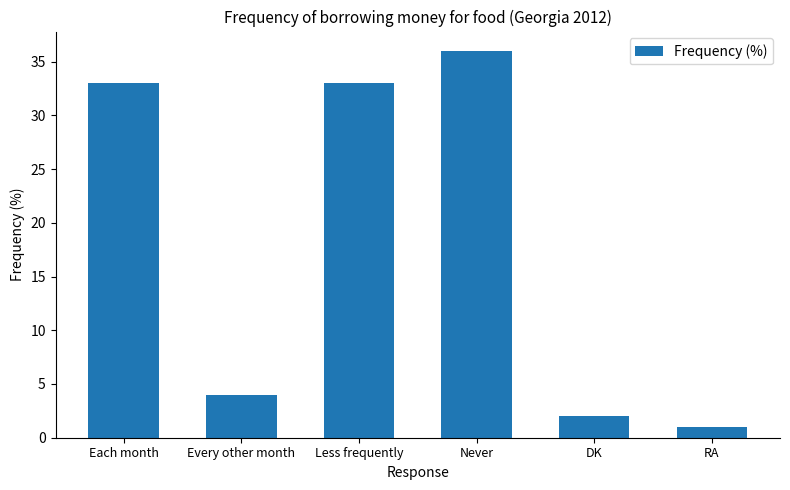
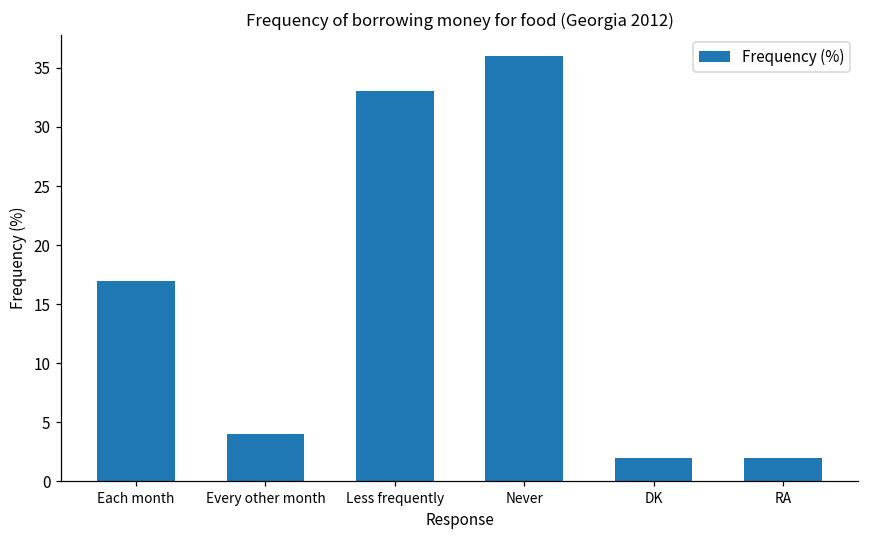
Each month: 33 -> 17
RA: 1 -> 2
